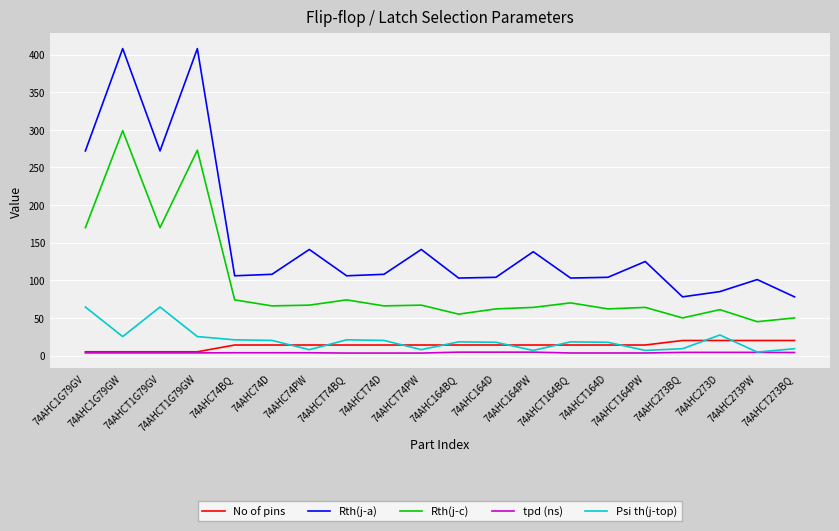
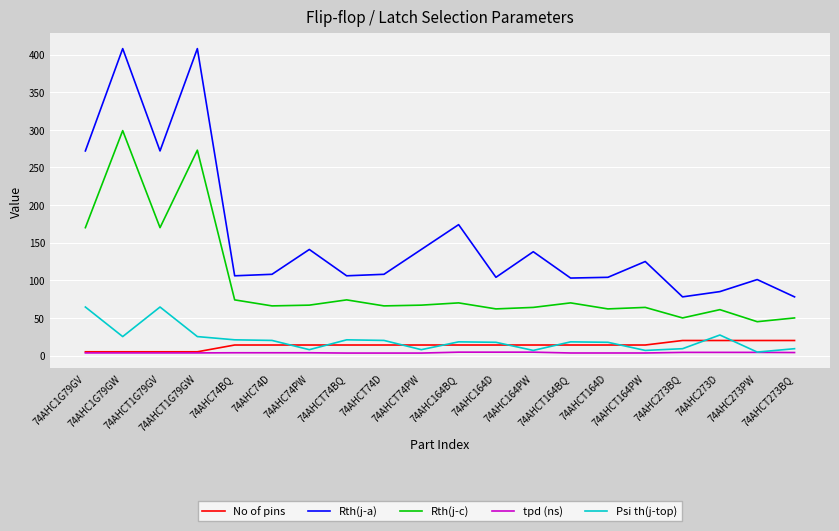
Rth(j-a), 74AHC164BQ: 100 -> 170
Rth(j-c), 74AHC164BQ: 60 -> 70
